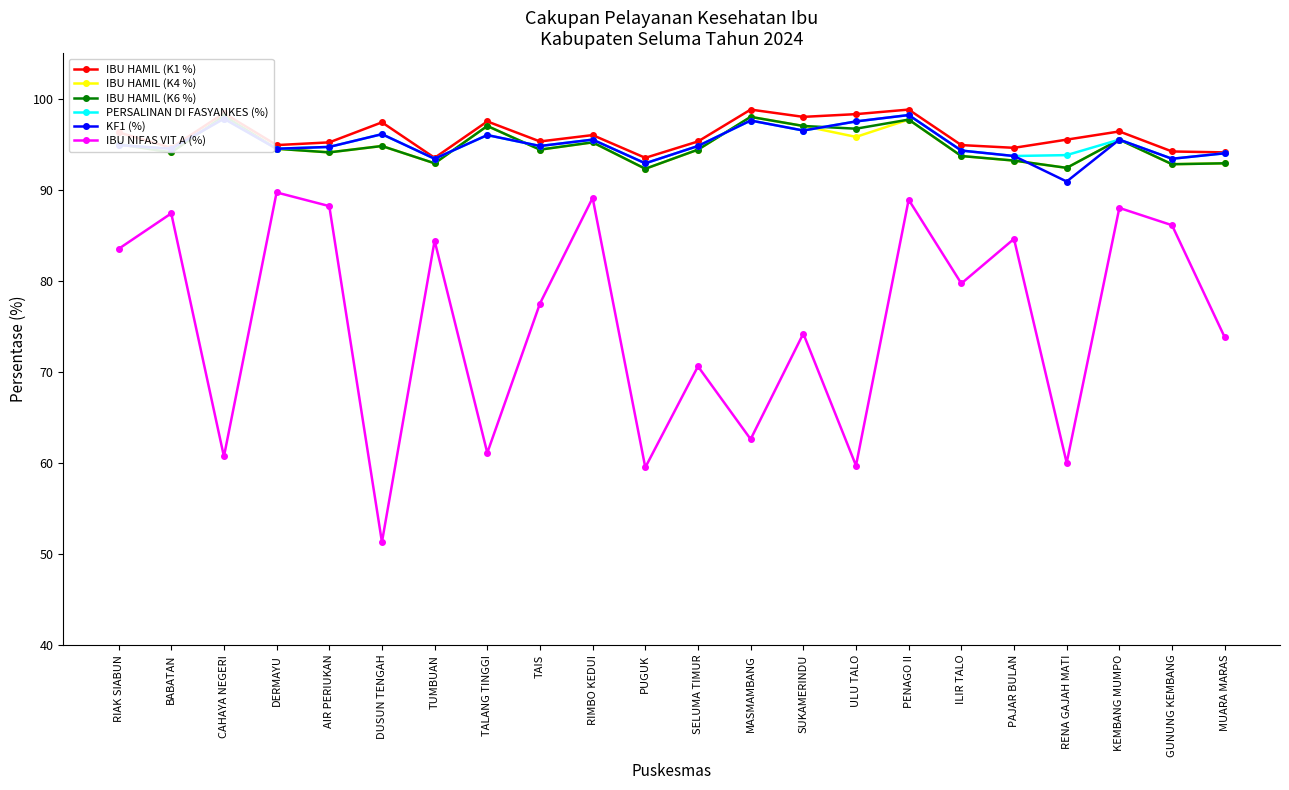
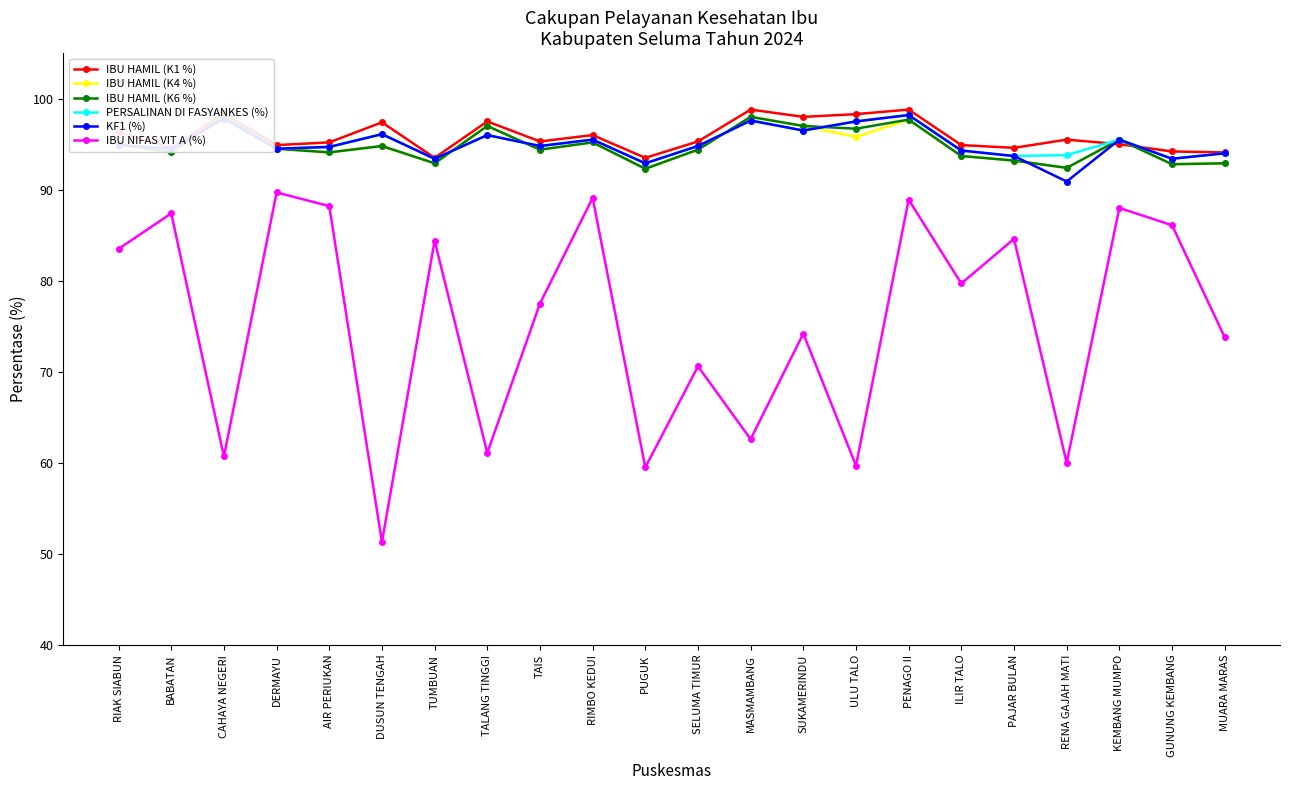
IBU HAMIL (K1 %), KEMBANG MUMPO: 96 -> 95
